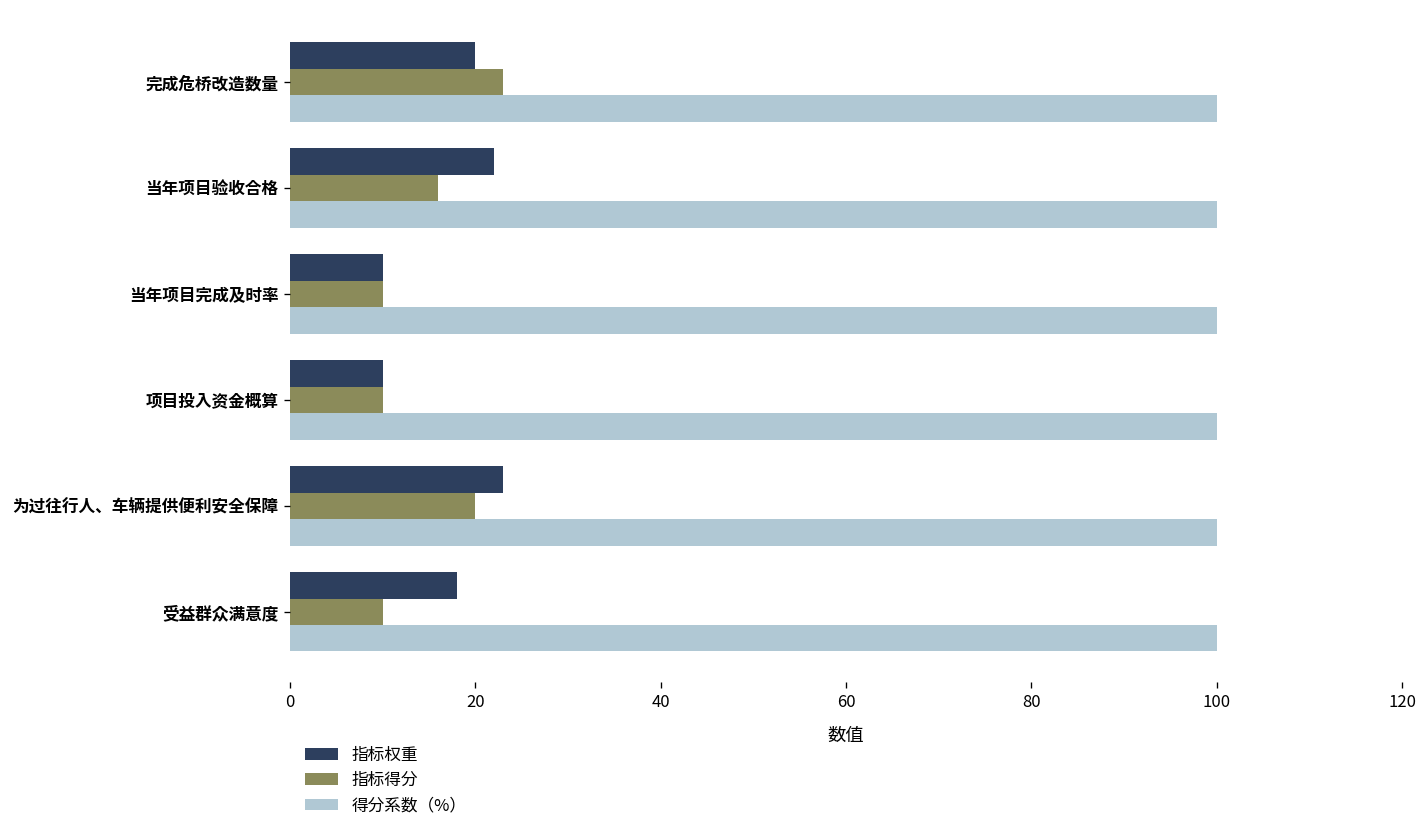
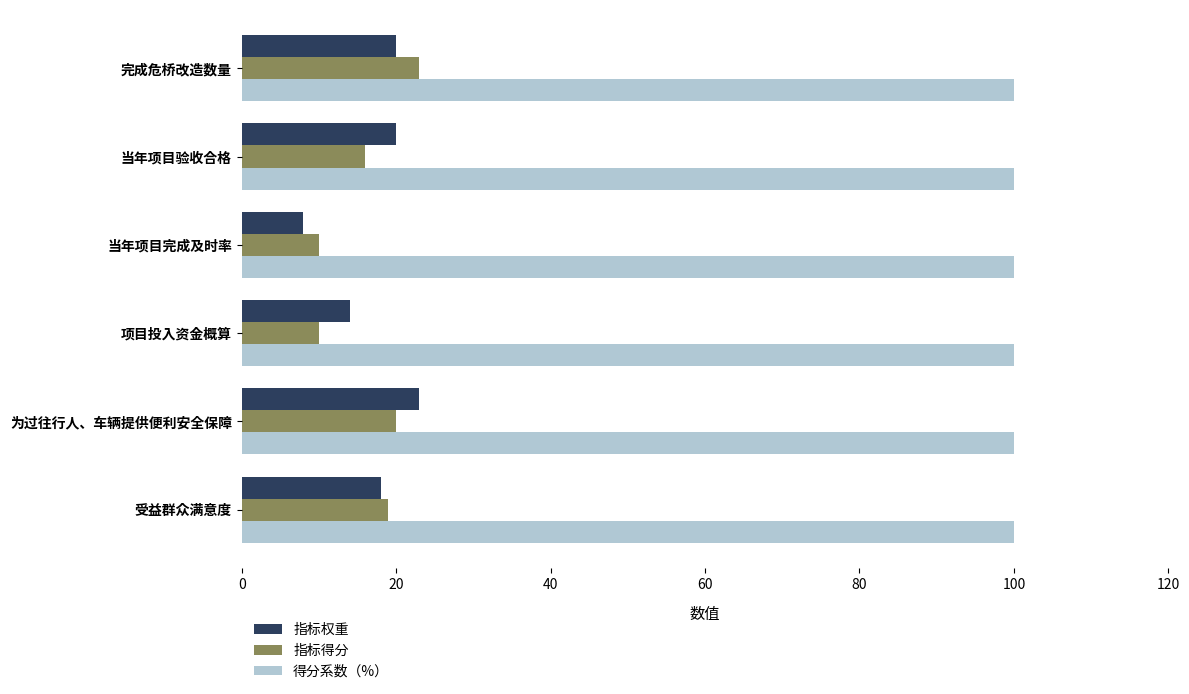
指标权重, 当年项目验收合格: 22 -> 20
指标权重, 当年项目完成及时率: 10 -> 8
指标权重, 项目投入资金概算: 10 -> 14
指标得分, 受益群众满意度: 10 -> 19
